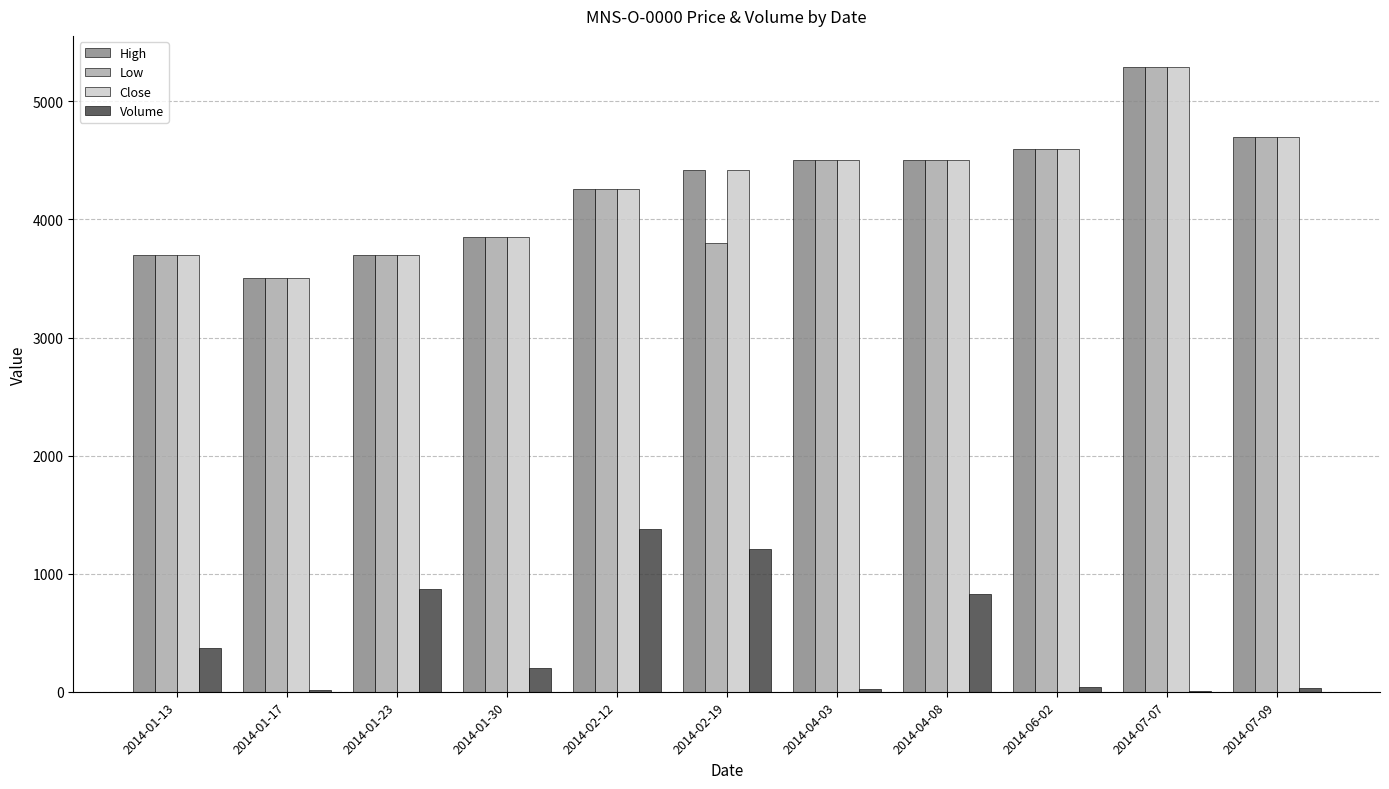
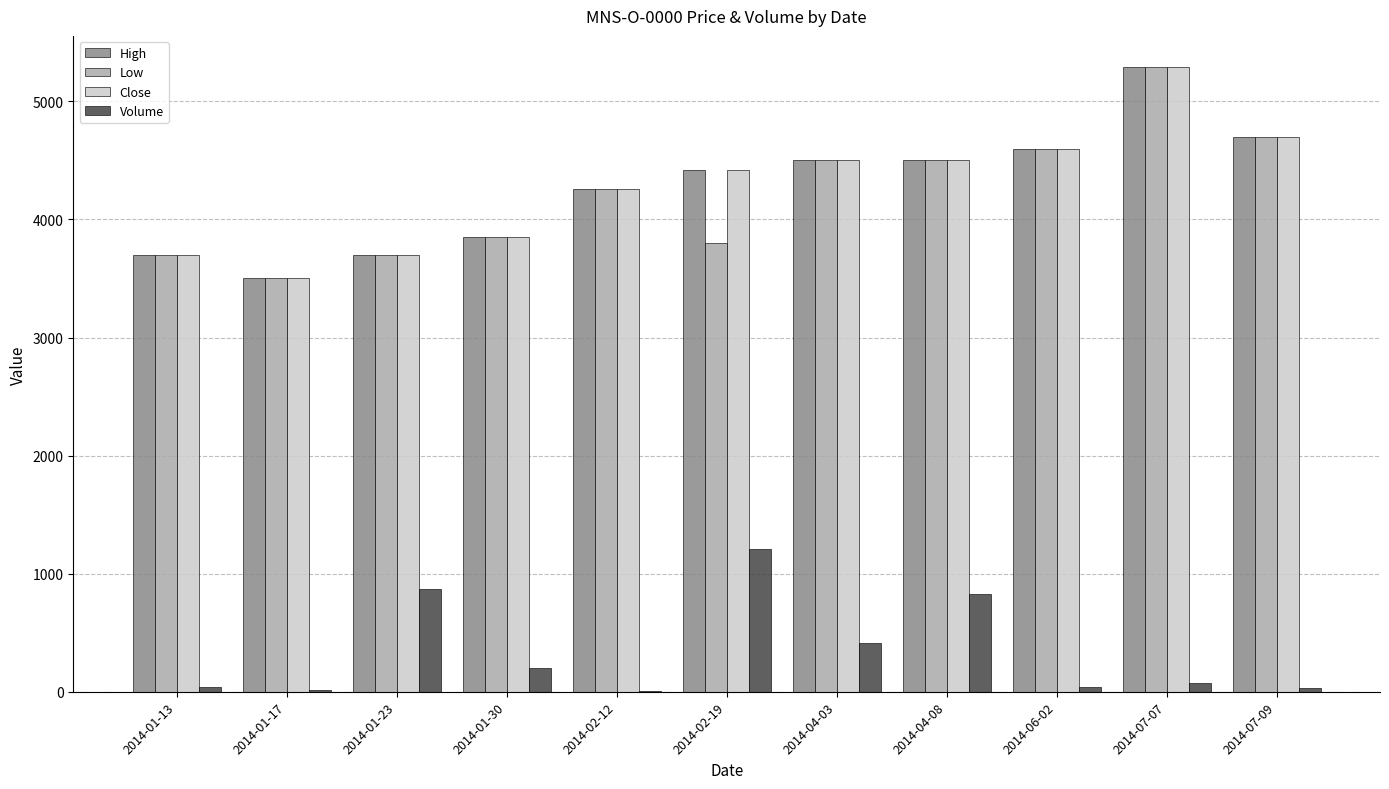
Volume, 2014-01-13: 370 -> 40
Volume, 2014-02-12: 1380 -> 10
Volume, 2014-04-03: 30 -> 420
Volume, 2014-07-07: 0 -> 80
